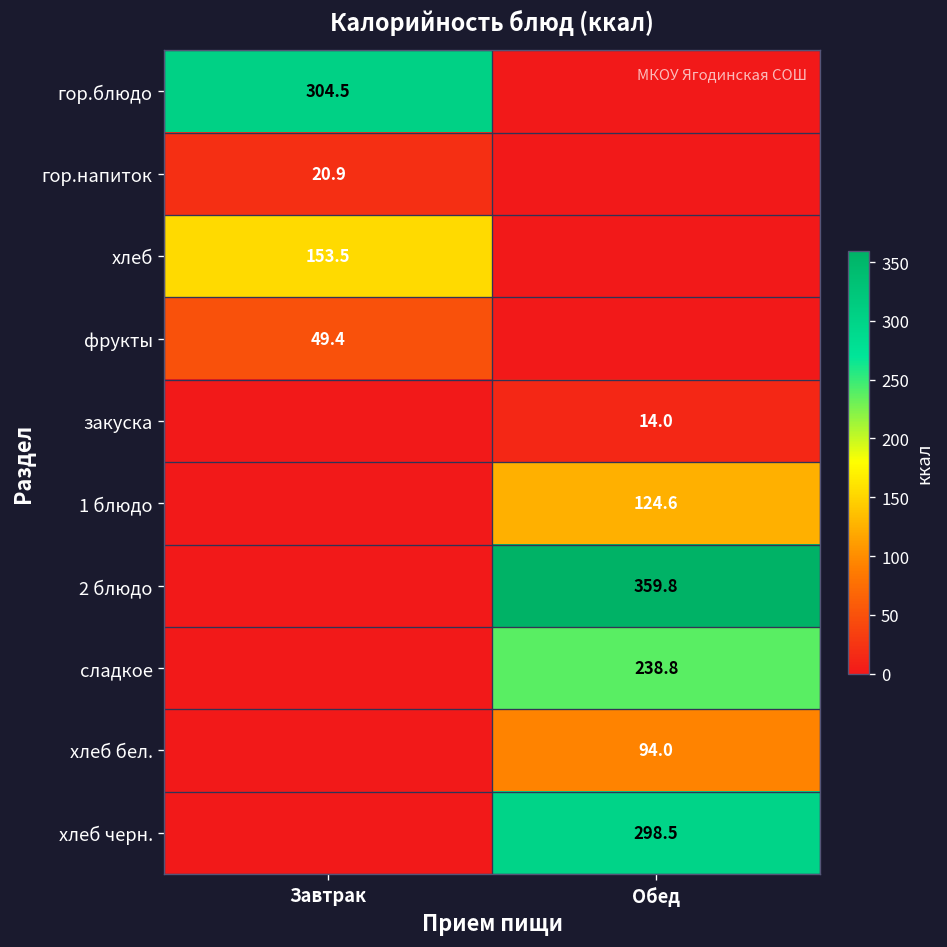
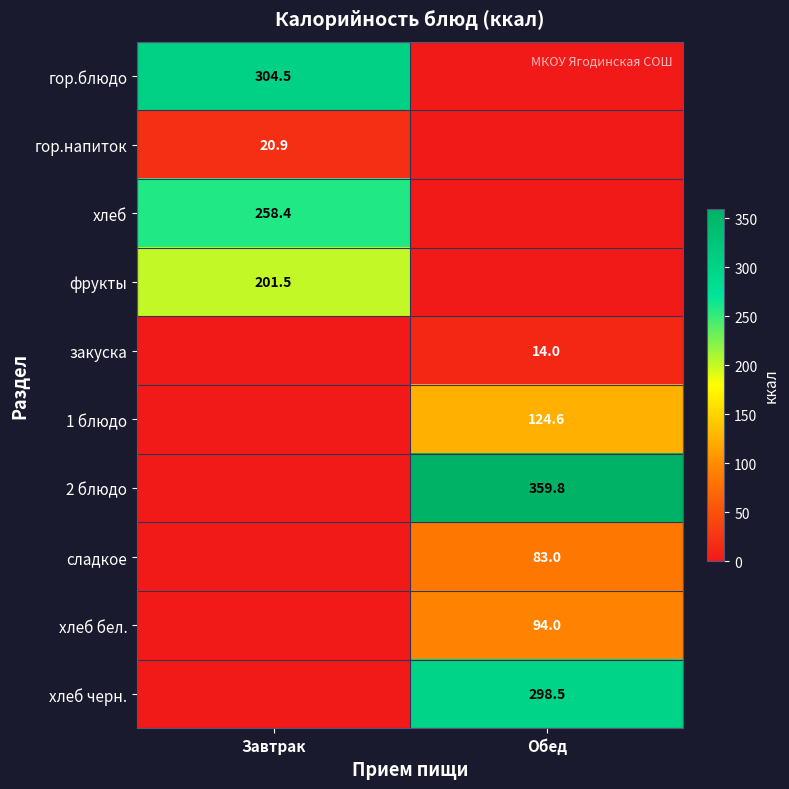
хлеб, Завтрак: 153.5 -> 258.4
фрукты, Завтрак: 49.4 -> 201.5
сладкое, Обед: 238.8 -> 83.0
